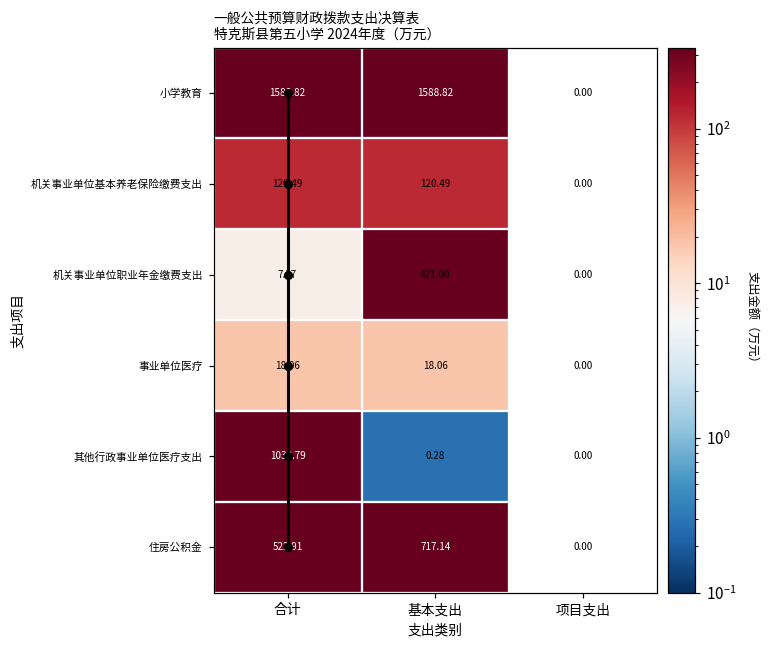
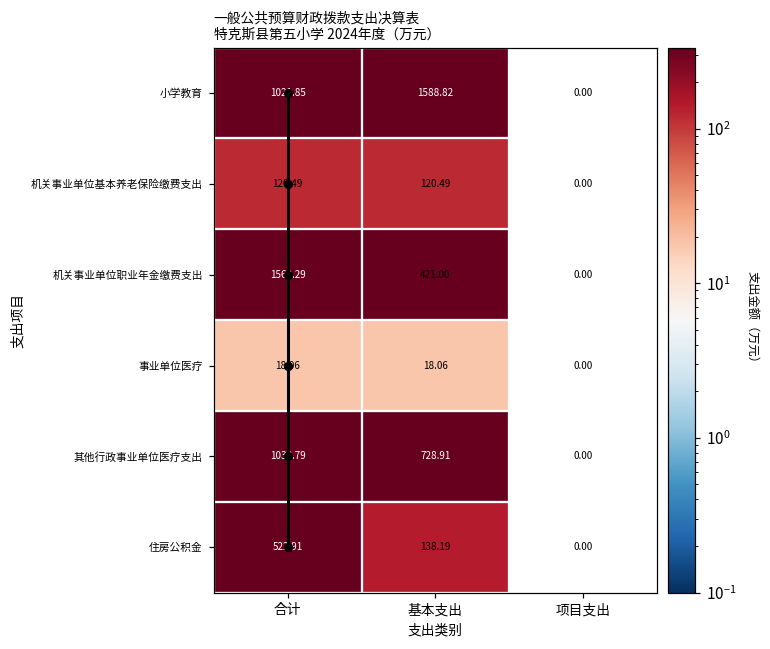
小学教育, 合计: 1588.82 -> 1021.85
机关事业单位职业年金缴费支出, 合计: 7.37 -> 1569.29
其他行政事业单位医疗支出, 基本支出: 0.28 -> 728.91
住房公积金, 基本支出: 717.14 -> 138.19
